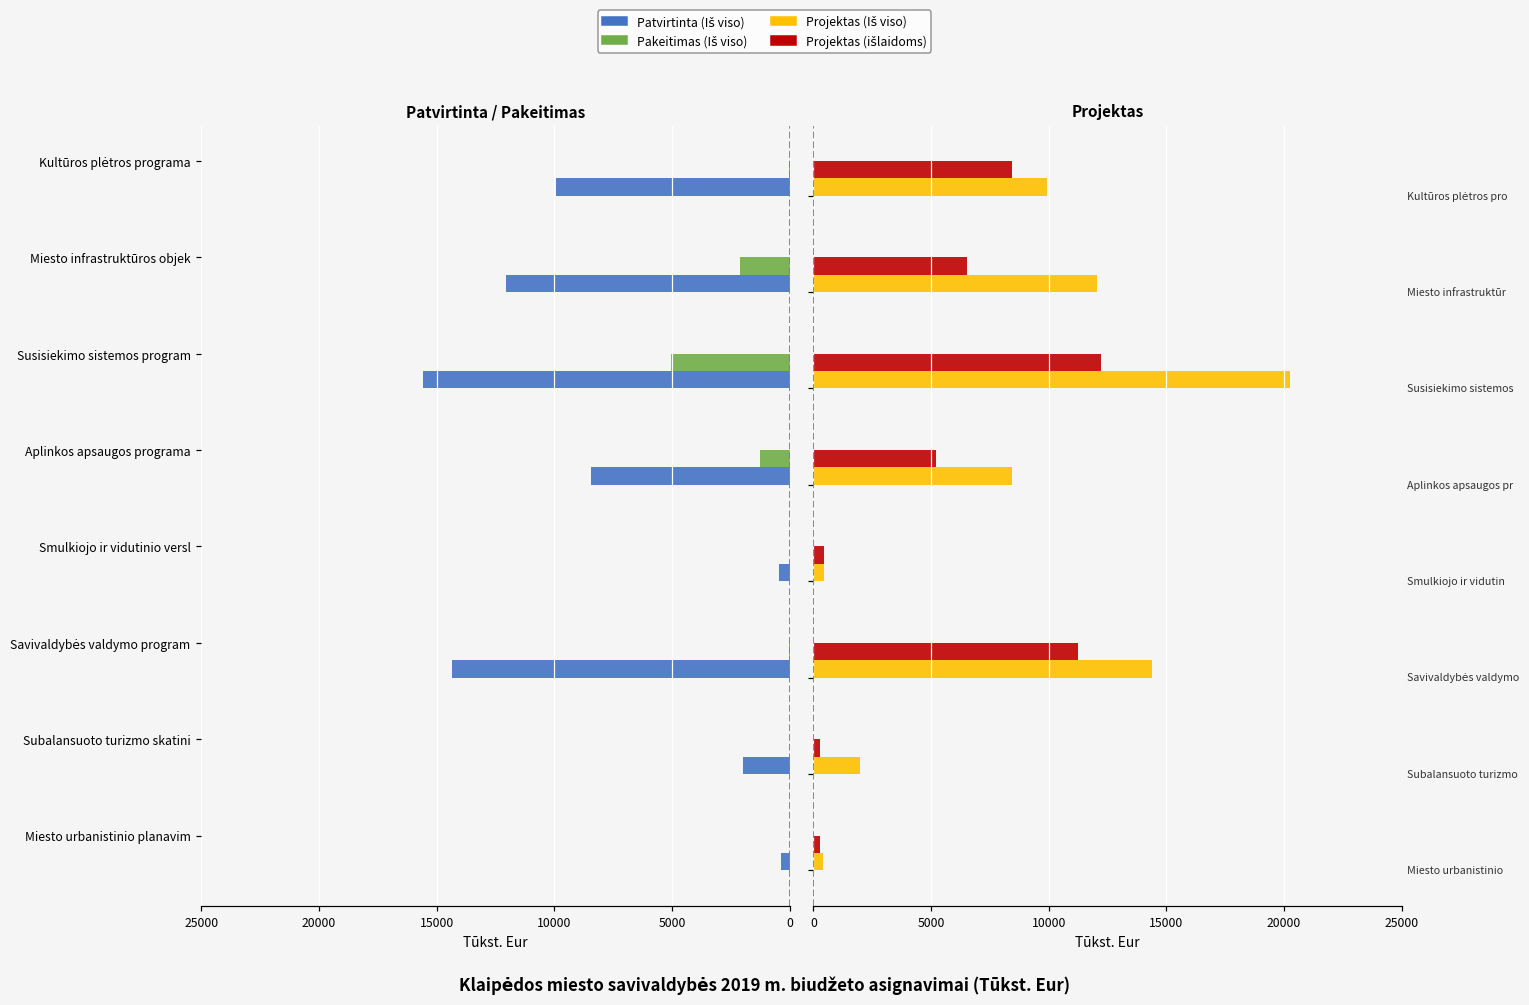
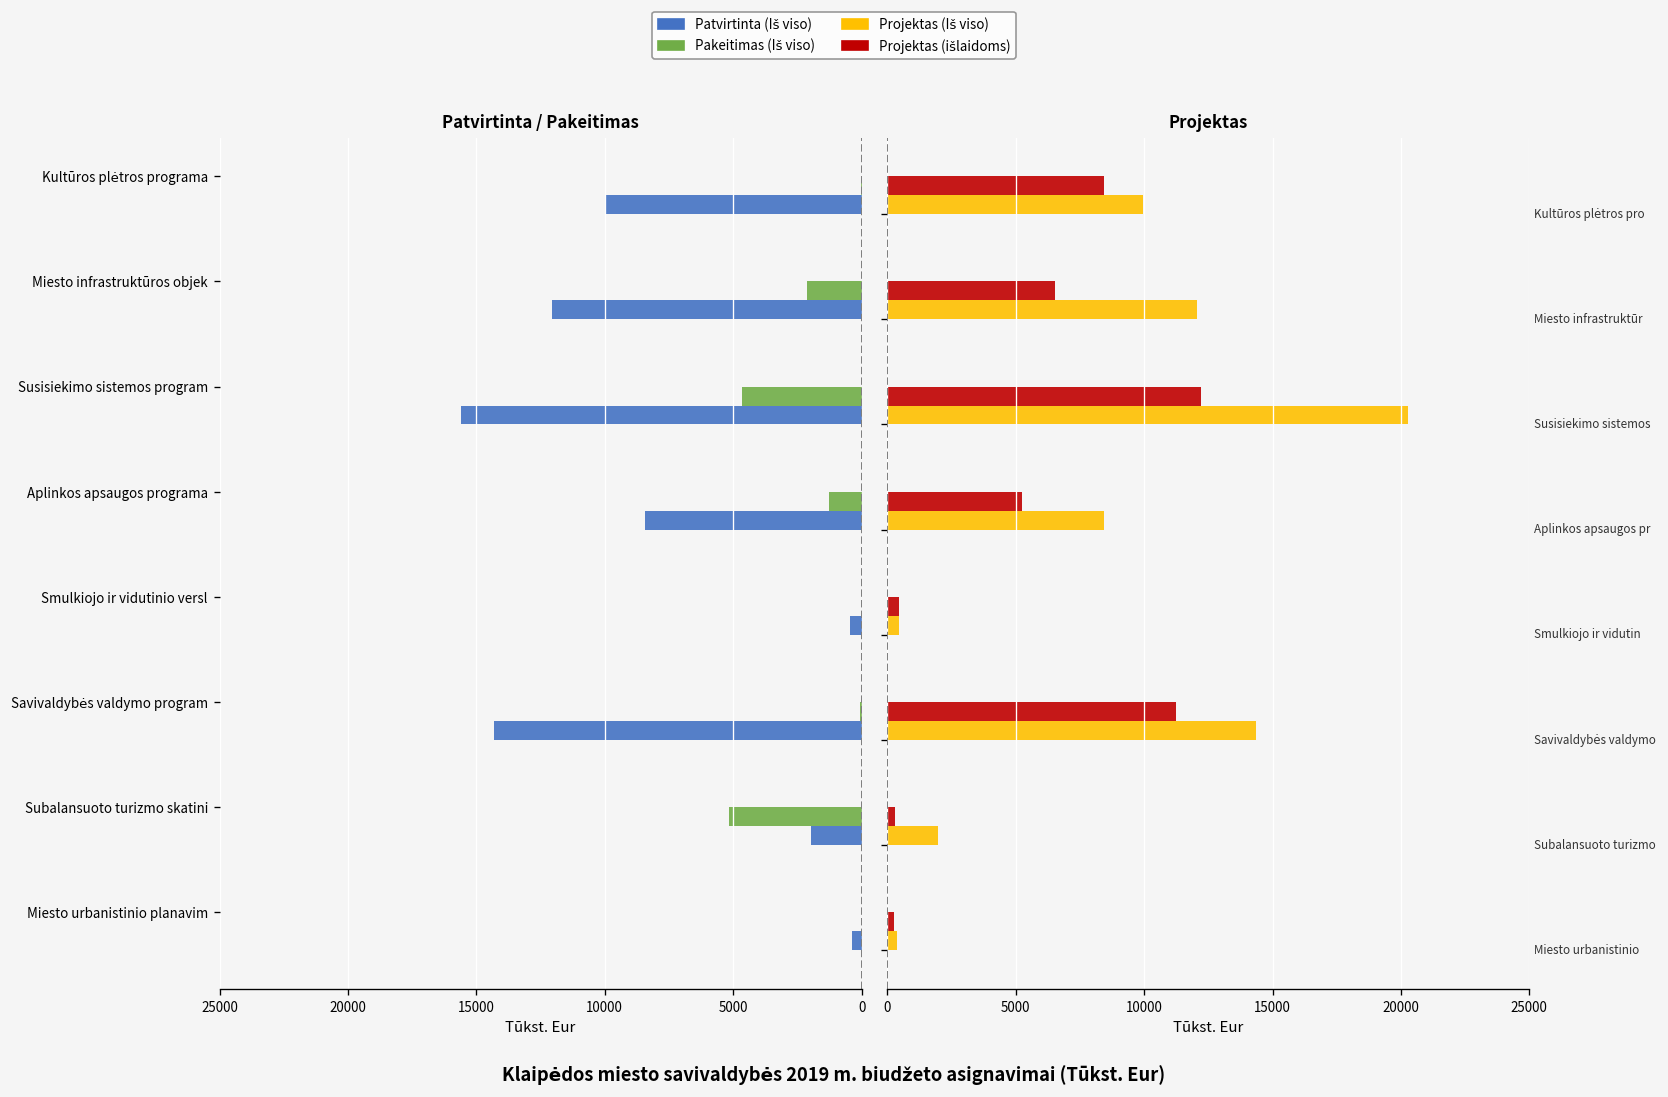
Patvirtinta / Pakeitimas, Pakeitimas (Iš viso), Susisiekimo sistemos program: 5100 -> 4700
Patvirtinta / Pakeitimas, Pakeitimas (Iš viso), Subalansuoto turizmo skatini: 0 -> 5200
